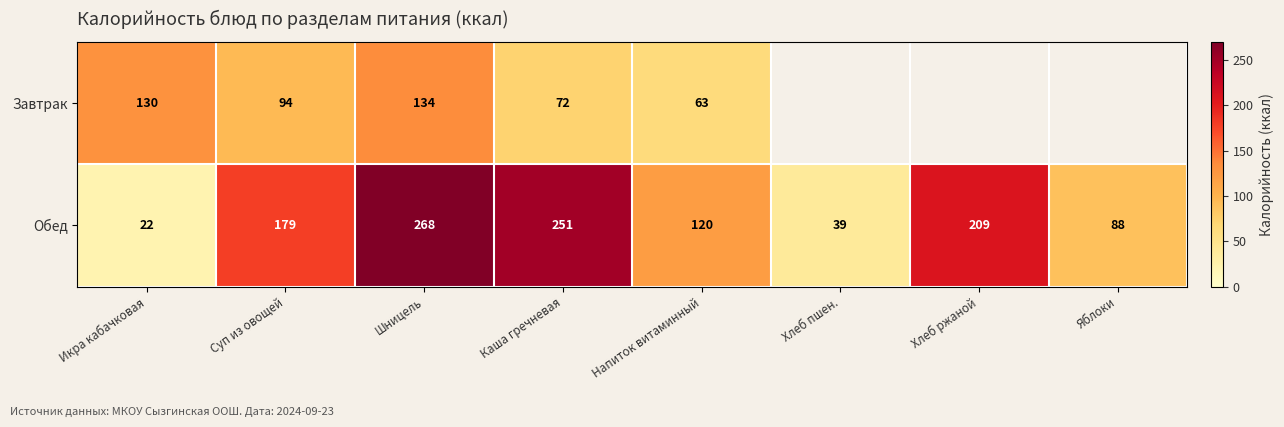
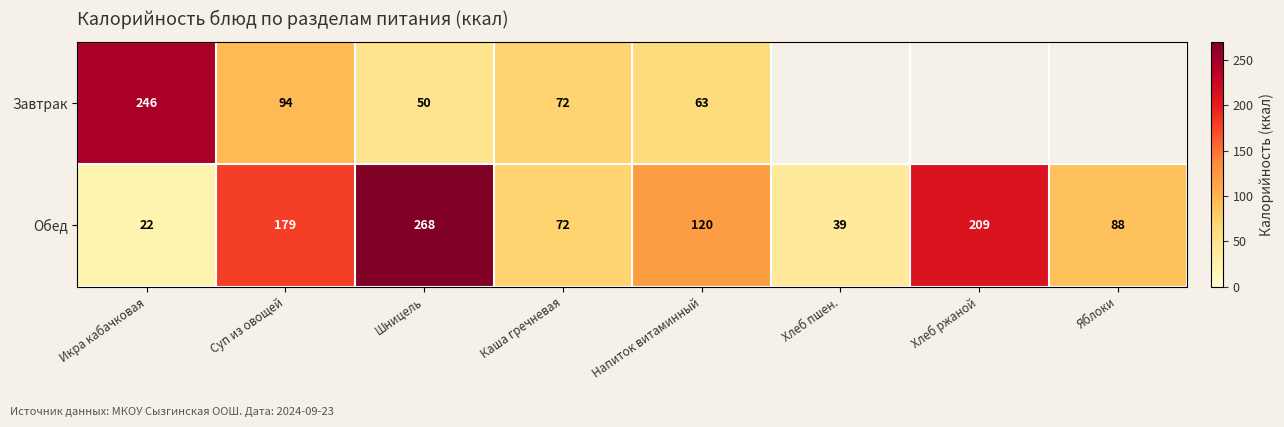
Завтрак, Икра кабачковая: 130 -> 246
Завтрак, Шницель: 134 -> 50
Обед, Каша гречневая: 251 -> 72
